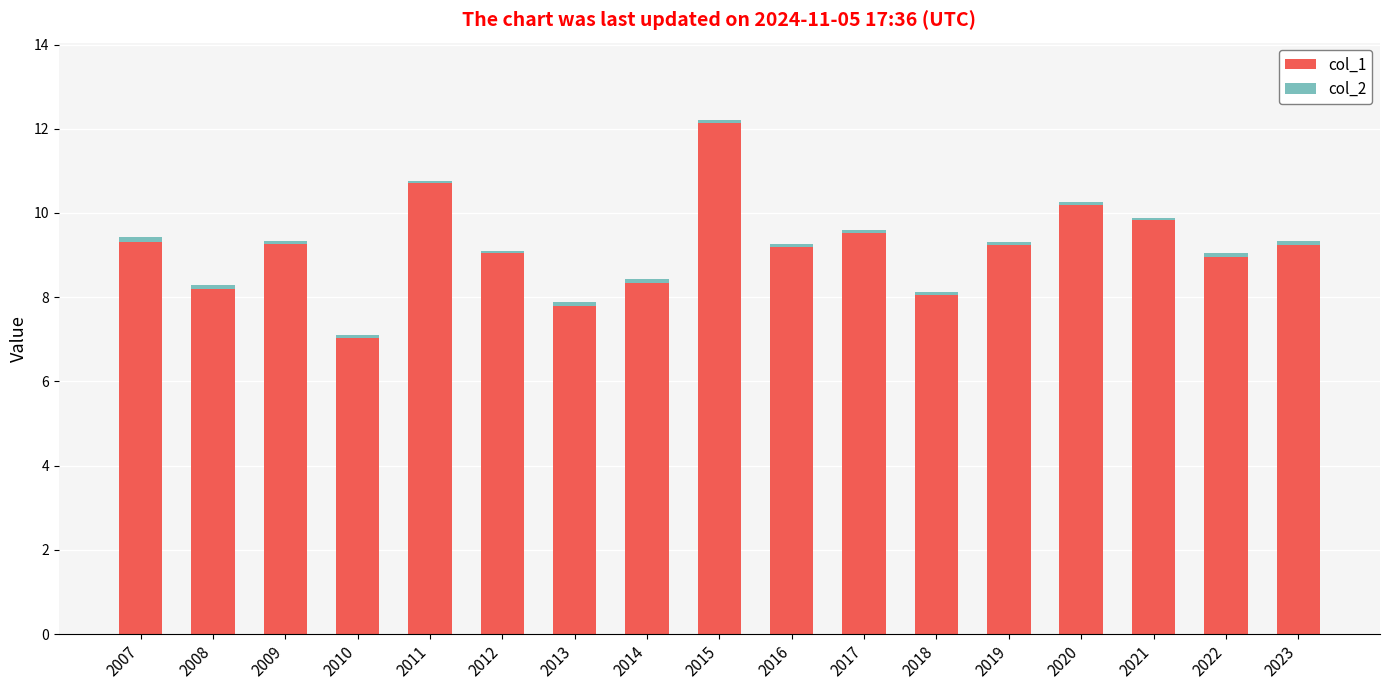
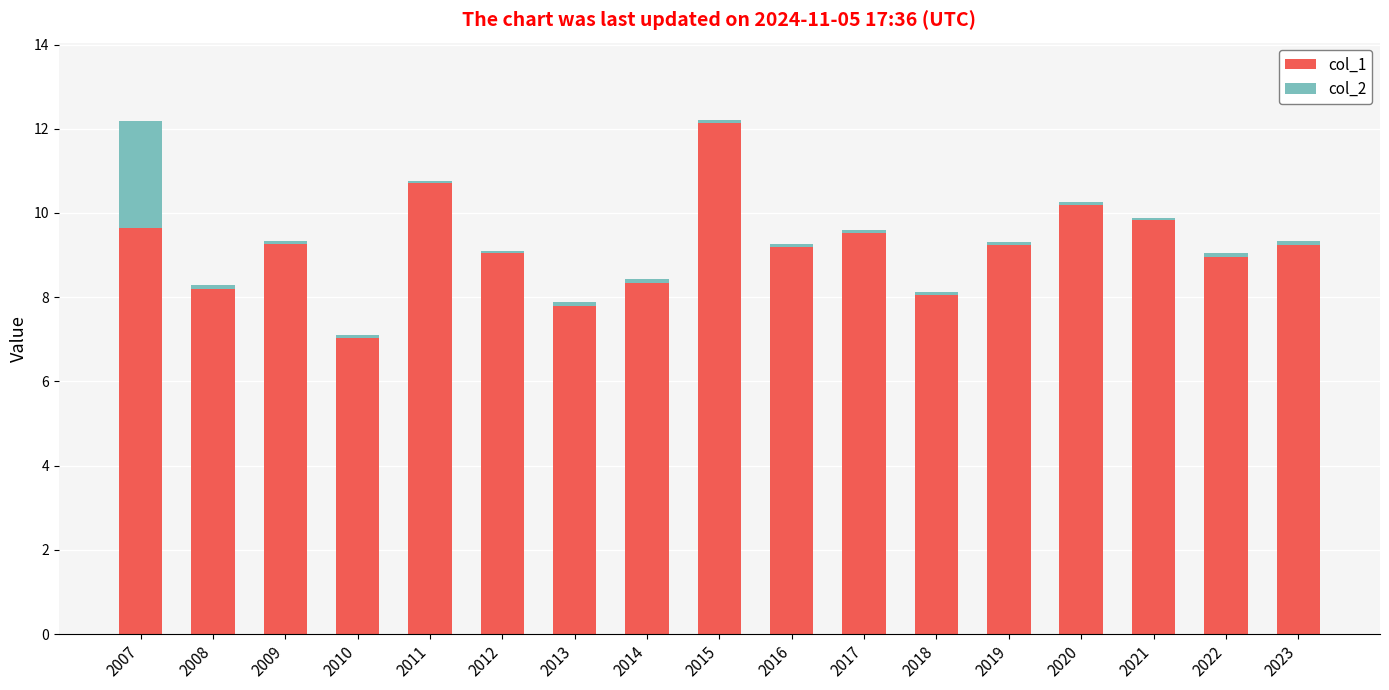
col_1, 2007: 9.3 -> 9.6
col_2, 2007: 0.1 -> 2.5
